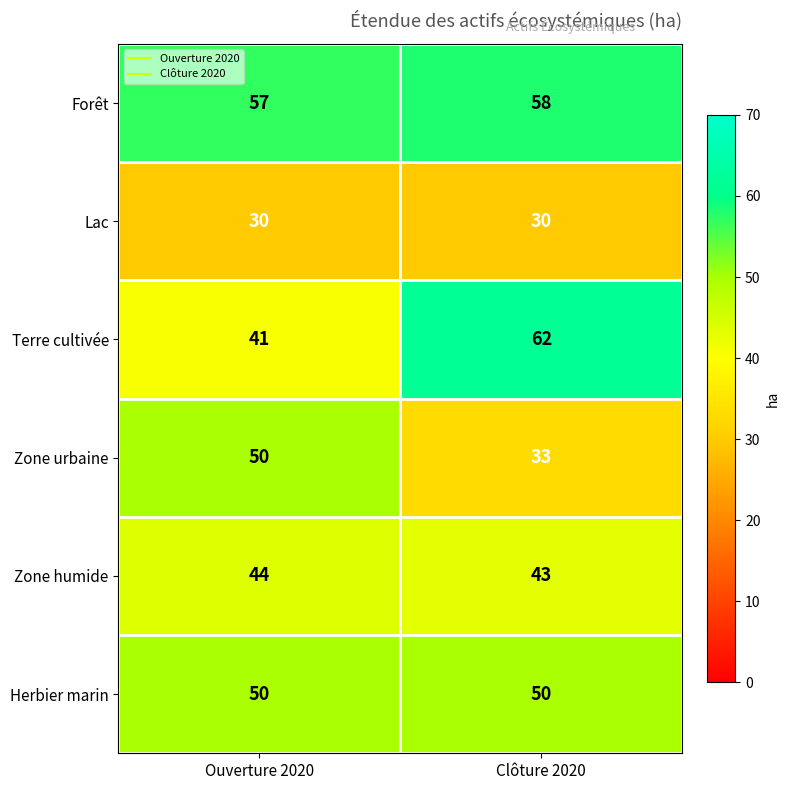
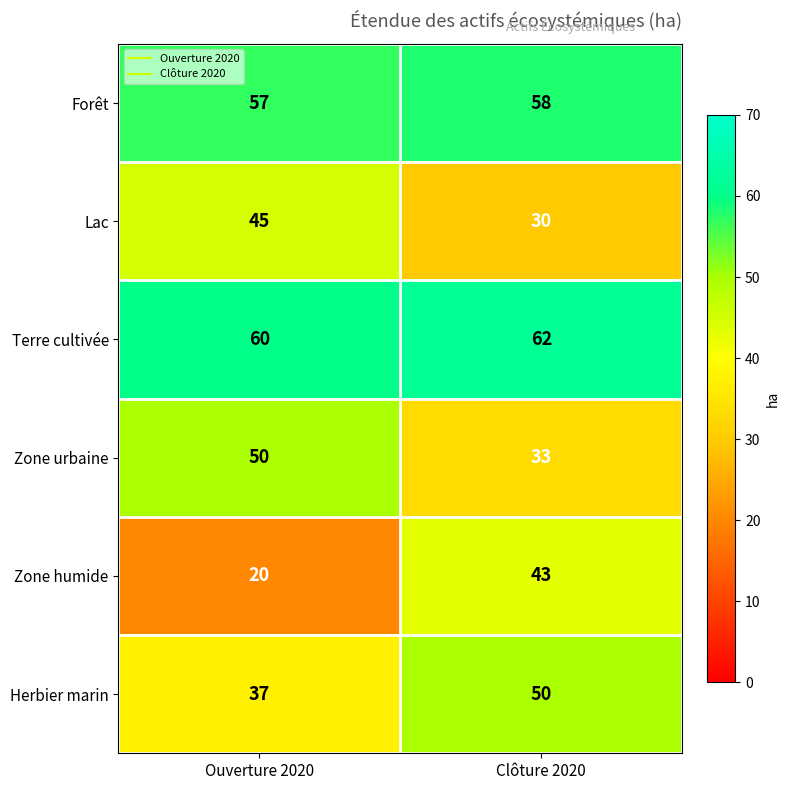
Lac, Ouverture 2020: 30 -> 45
Terre cultivée, Ouverture 2020: 41 -> 60
Zone humide, Ouverture 2020: 44 -> 20
Herbier marin, Ouverture 2020: 50 -> 37
